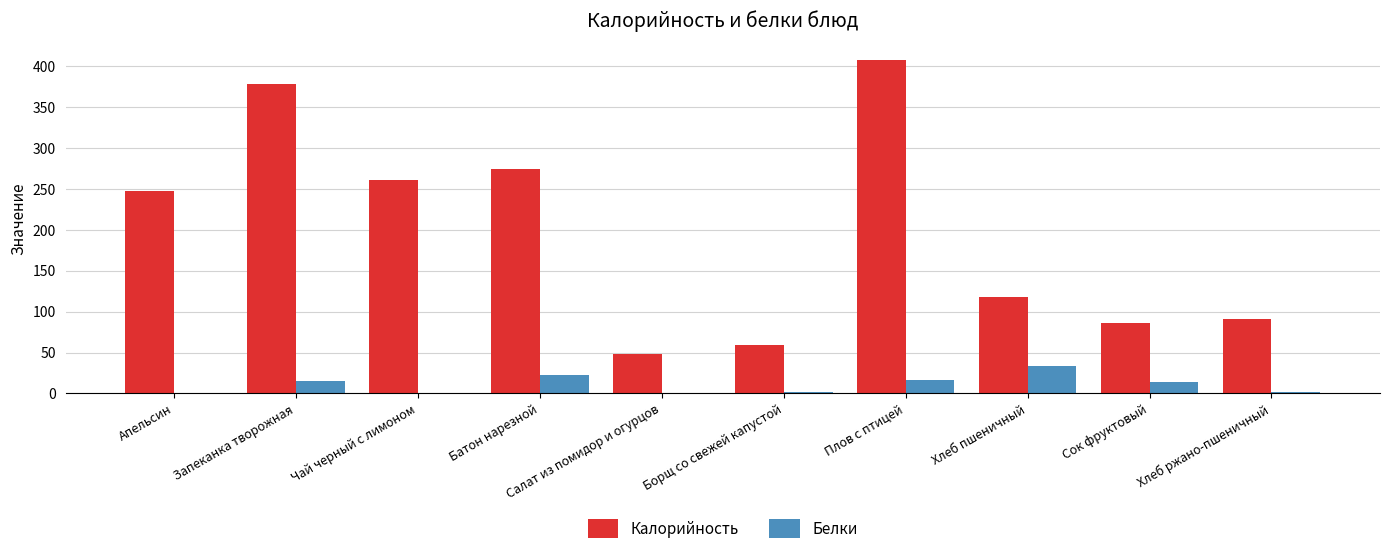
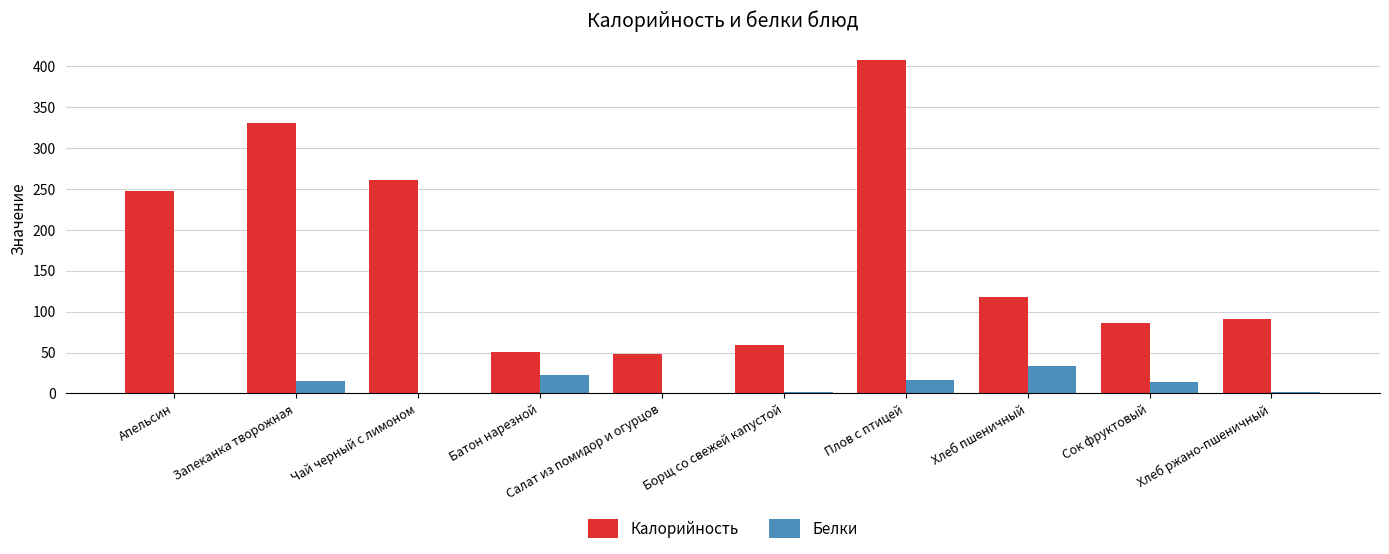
Калорийность, Запеканка творожная: 380 -> 330
Калорийность, Батон нарезной: 270 -> 50
